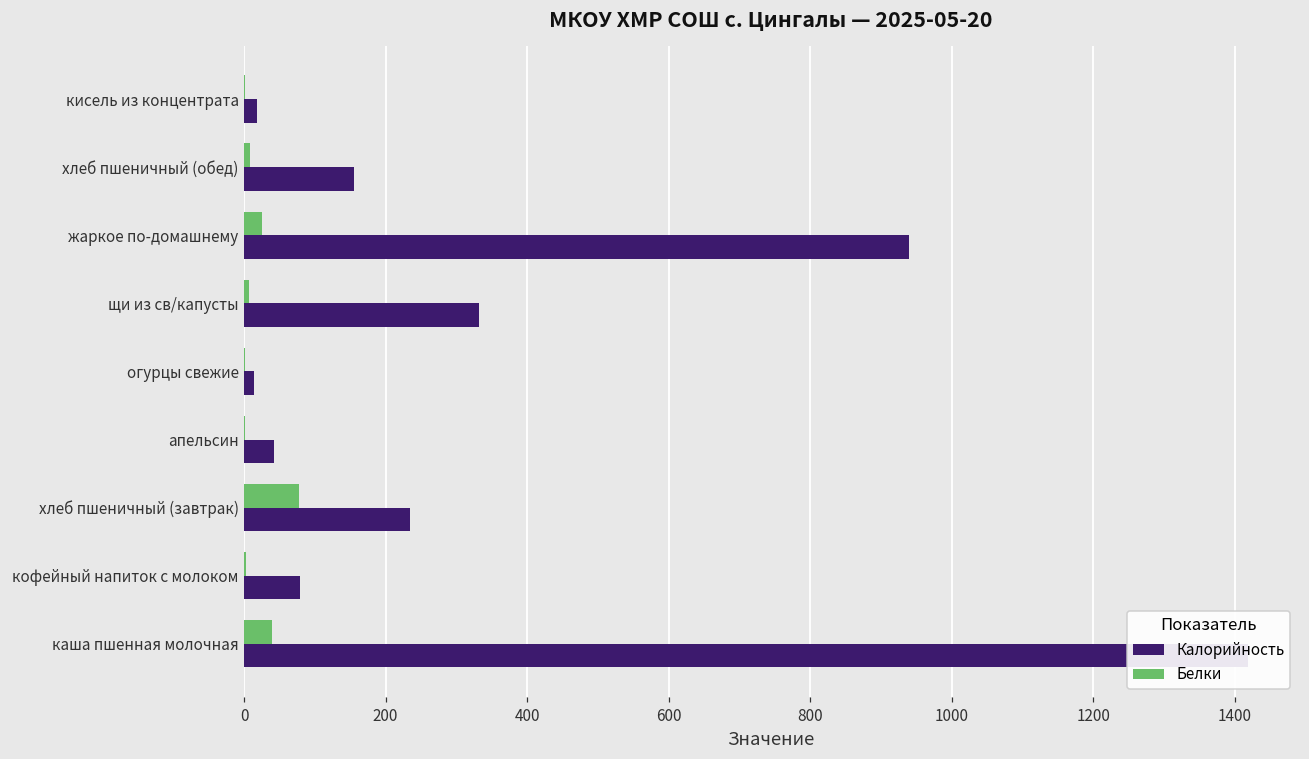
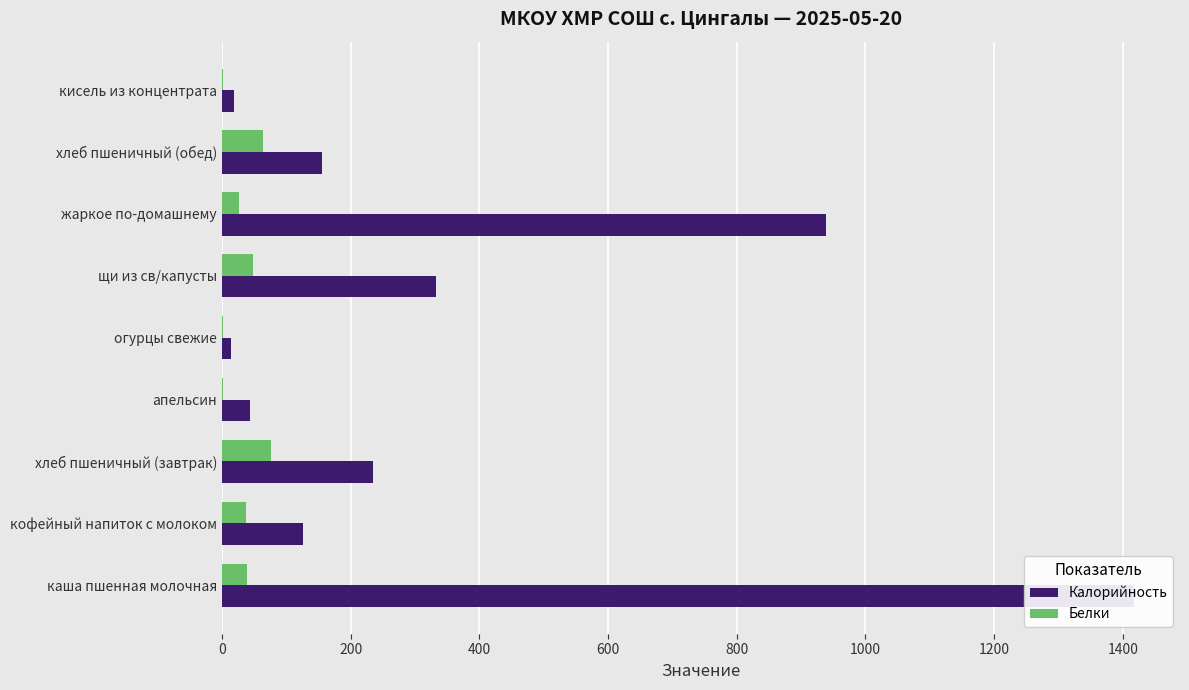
Белки, хлеб пшеничный (обед): 10 -> 60
Белки, щи из св/капусты: 10 -> 50
Белки, кофейный напиток с молоком: 0 -> 40
Калорийность, кофейный напиток с молоком: 80 -> 130
